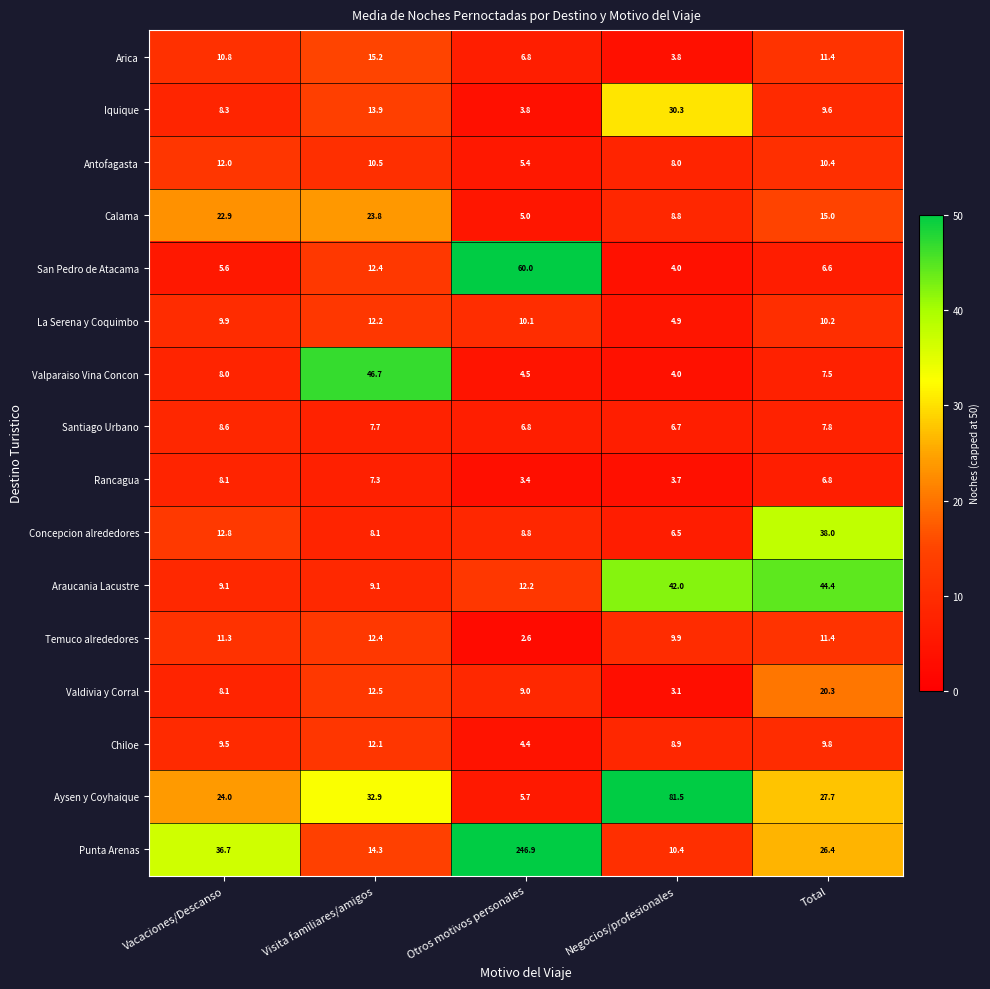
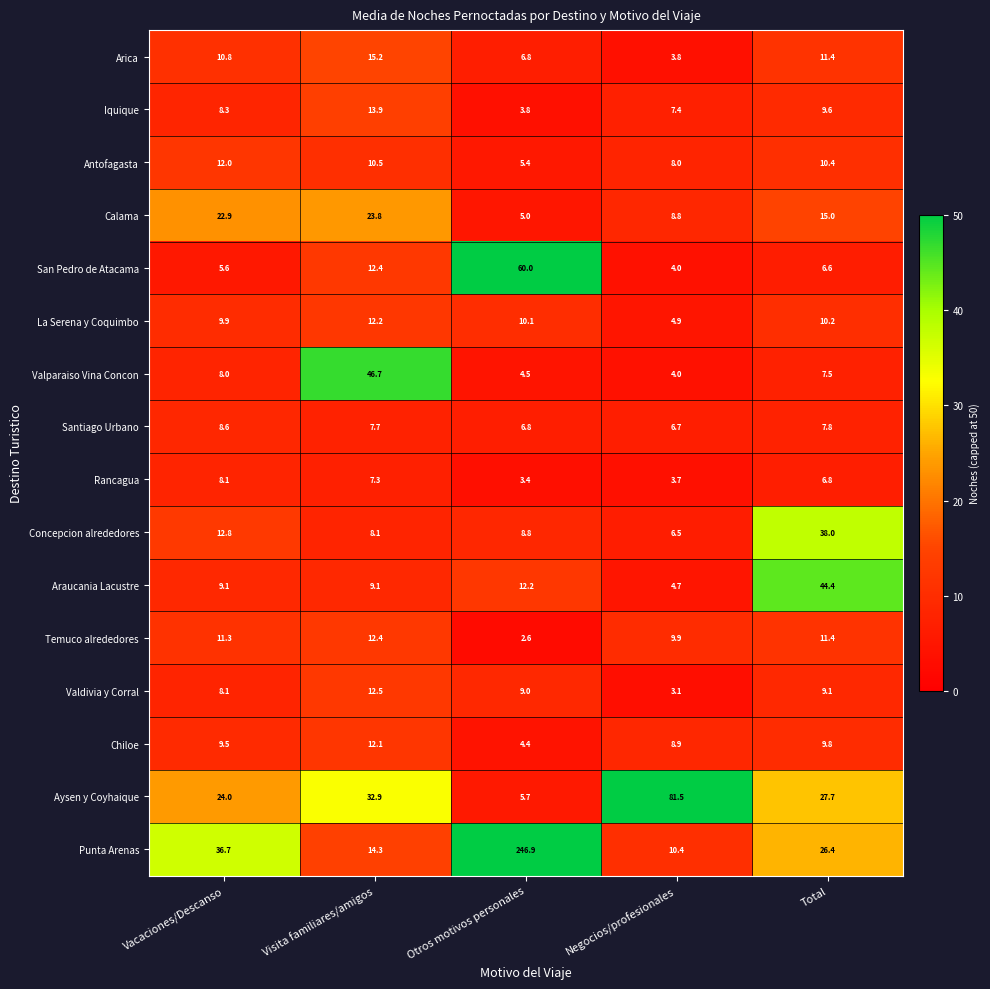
Iquique, Negocios/profesionales: 30.3 -> 7.4
Araucania Lacustre, Negocios/profesionales: 42.0 -> 4.7
Valdivia y Corral, Total: 20.3 -> 9.1
